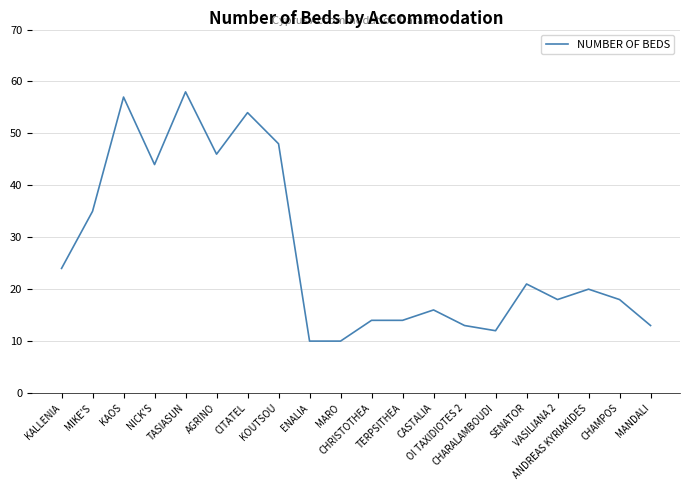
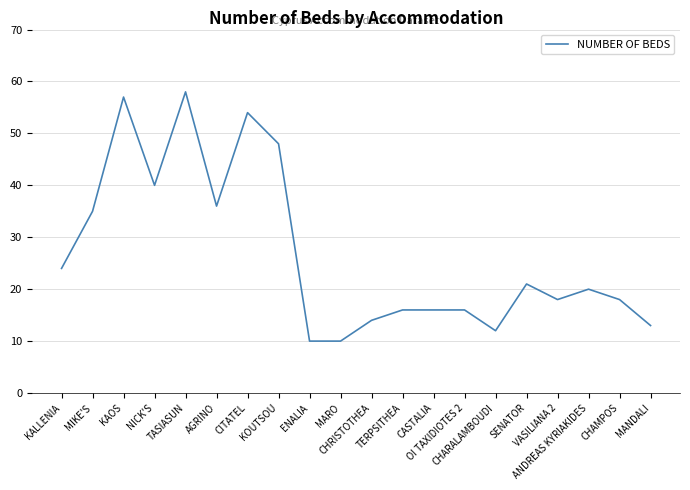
NICK'S: 44 -> 40
AGRINO: 46 -> 36
TERPSITHEA: 14 -> 16
OI TAXIDIOTES 2: 13 -> 16
